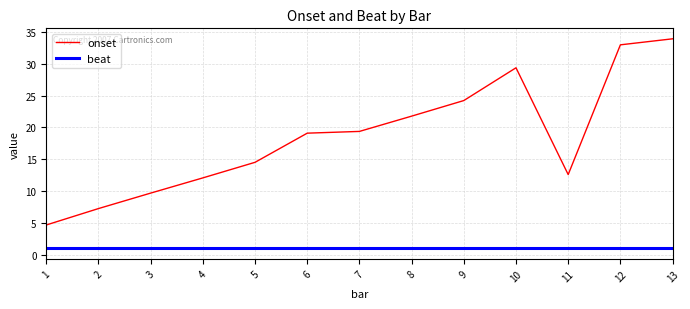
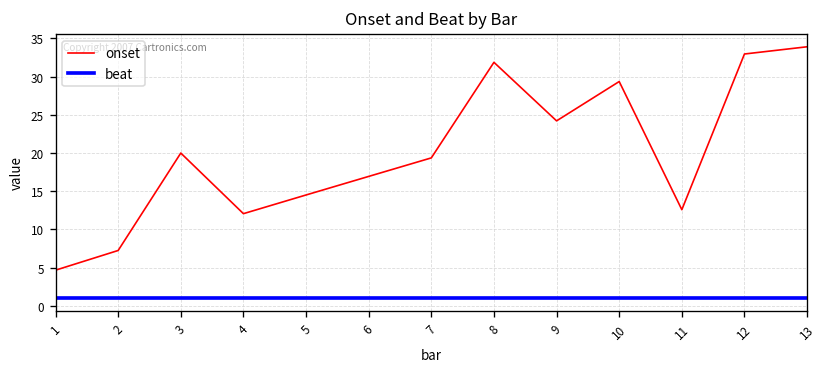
onset, 3: 10 -> 20
onset, 6: 19 -> 17
onset, 8: 22 -> 32
